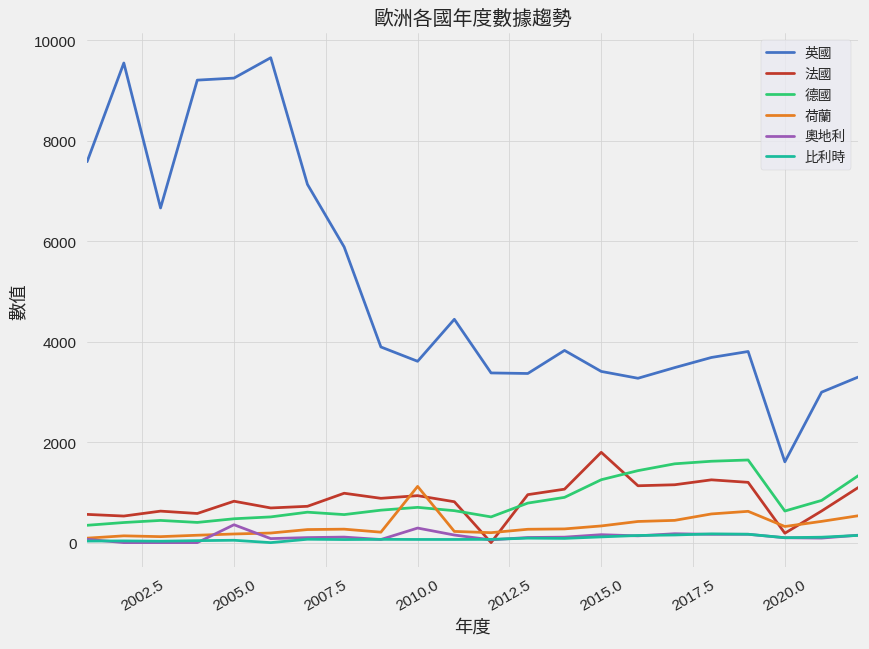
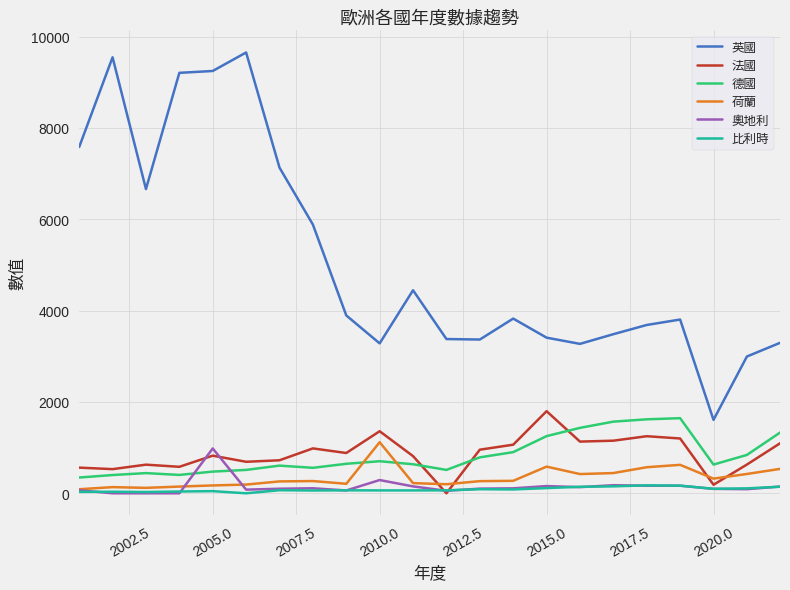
奧地利, 2005.0: 400 -> 1000
英國, 2010.0: 3600 -> 3300
法國, 2010.0: 900 -> 1400
荷蘭, 2015.0: 300 -> 600
